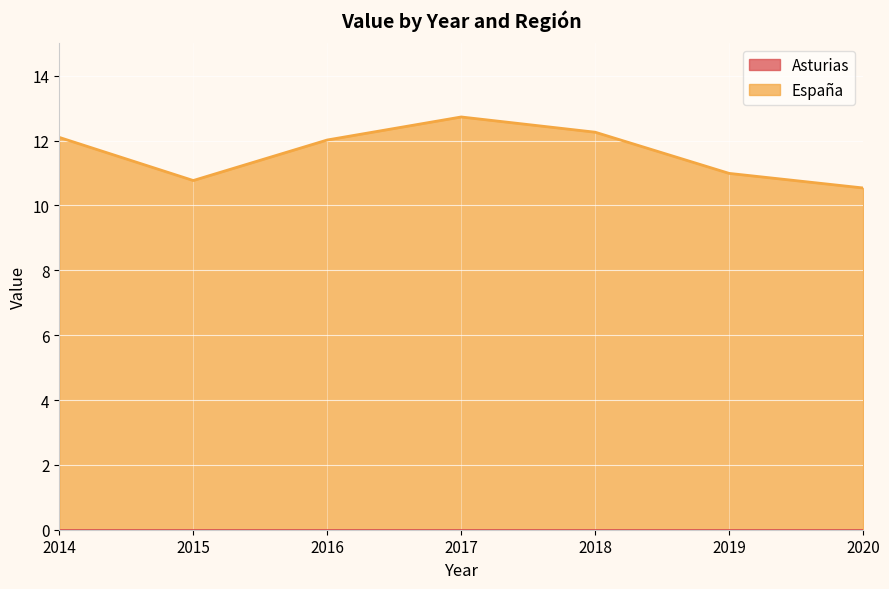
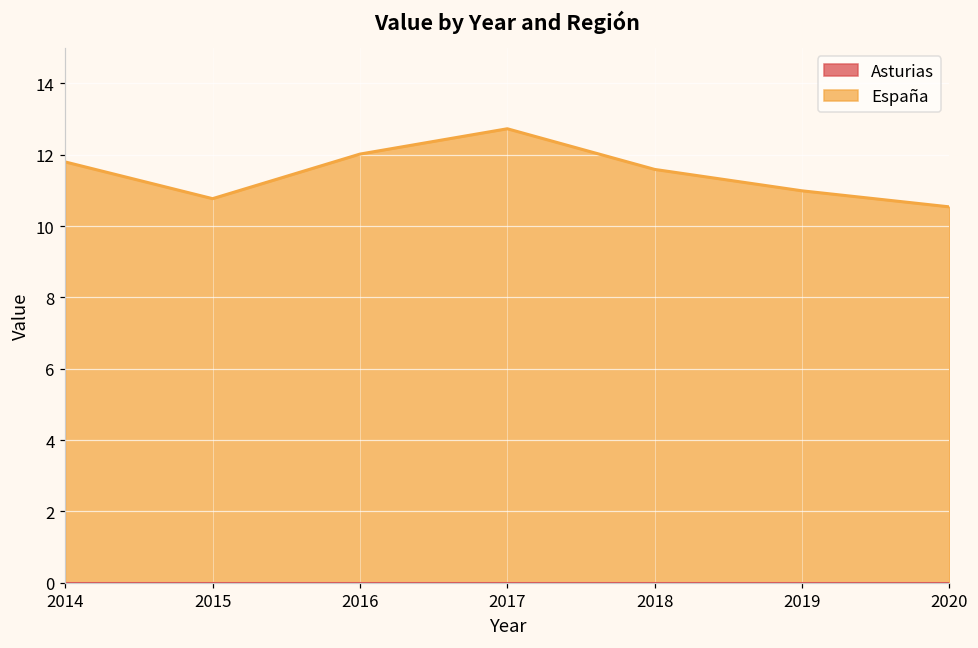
España, 2014: 12.1 -> 11.8
España, 2018: 12.3 -> 11.6
